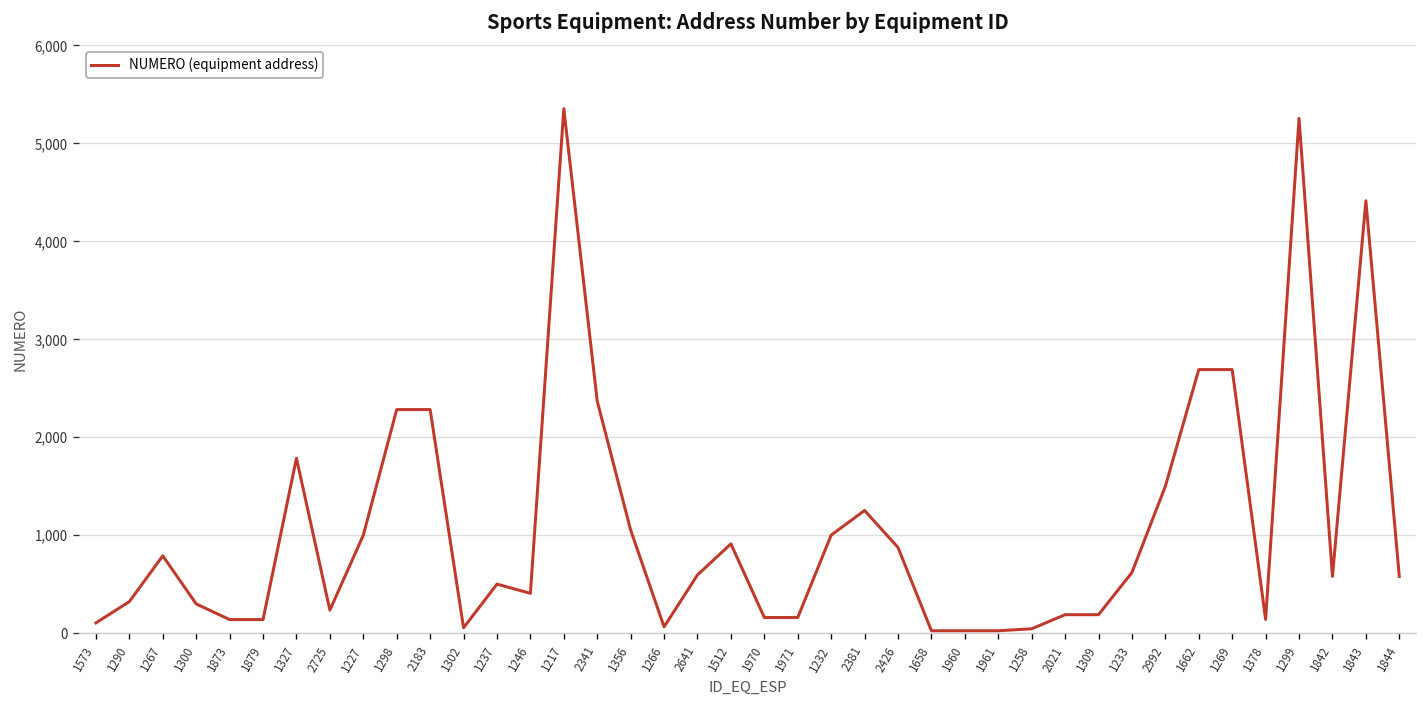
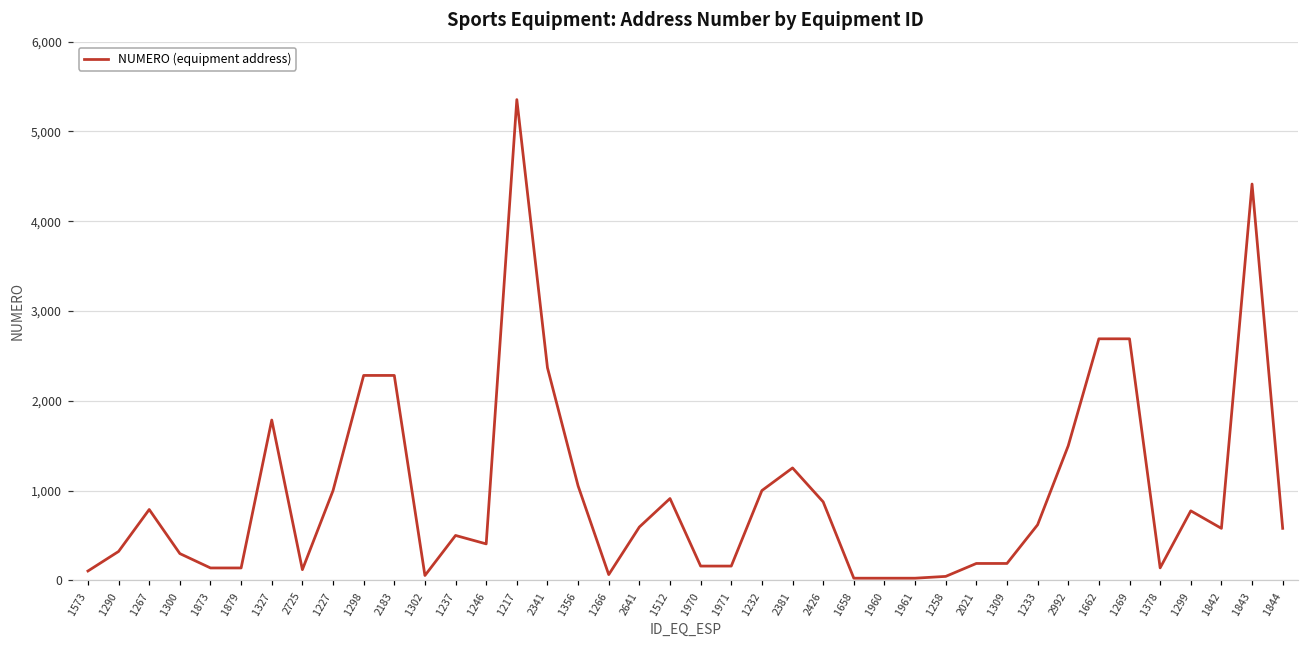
2725: 200 -> 100
1299: 5,300 -> 800
